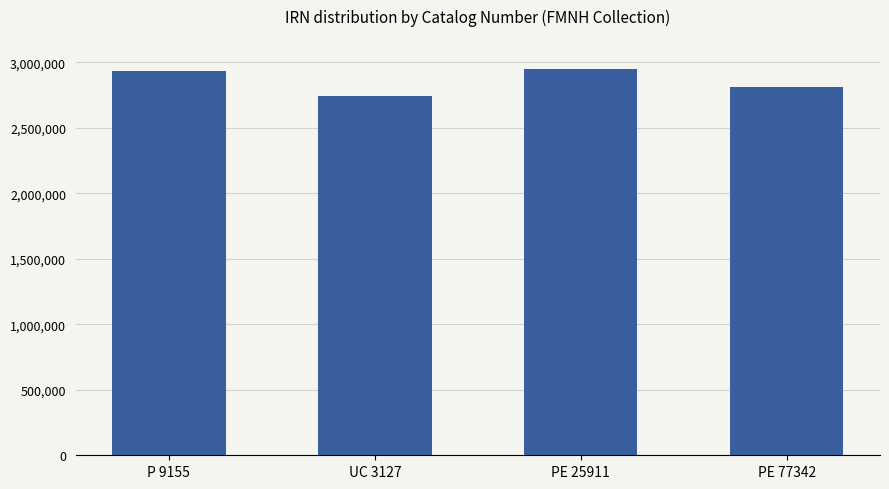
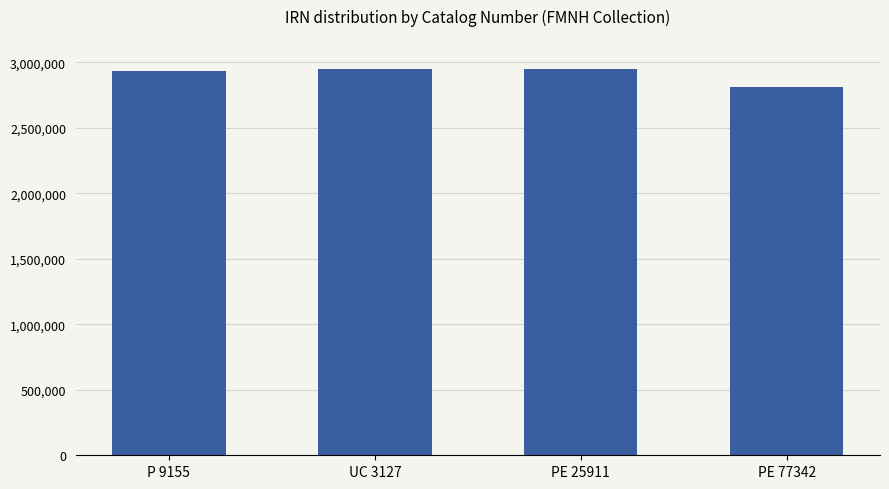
UC 3127: 2,740,000 -> 2,950,000
